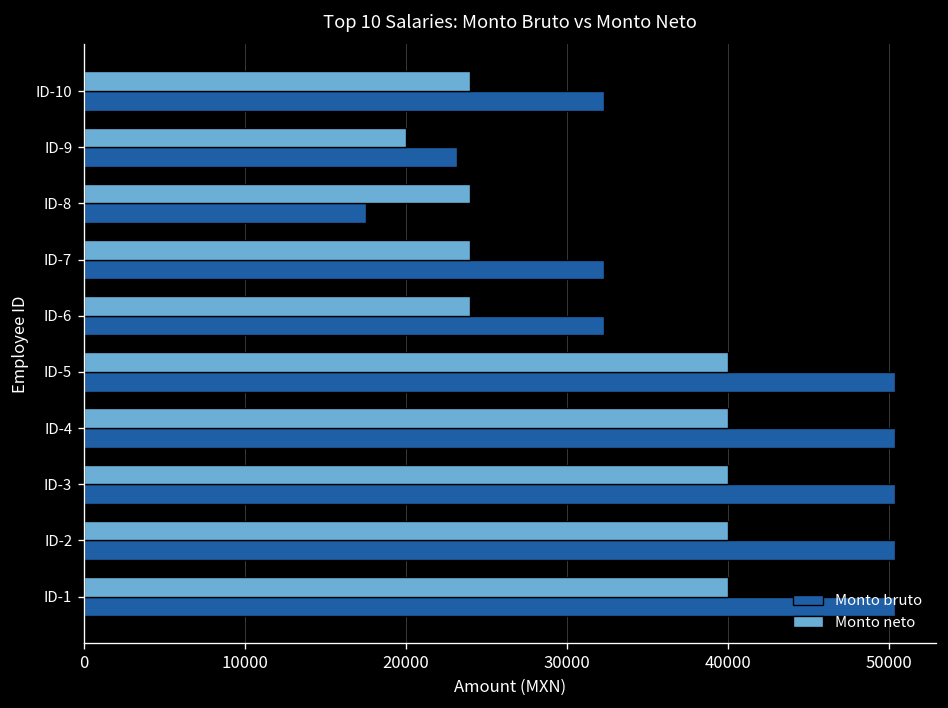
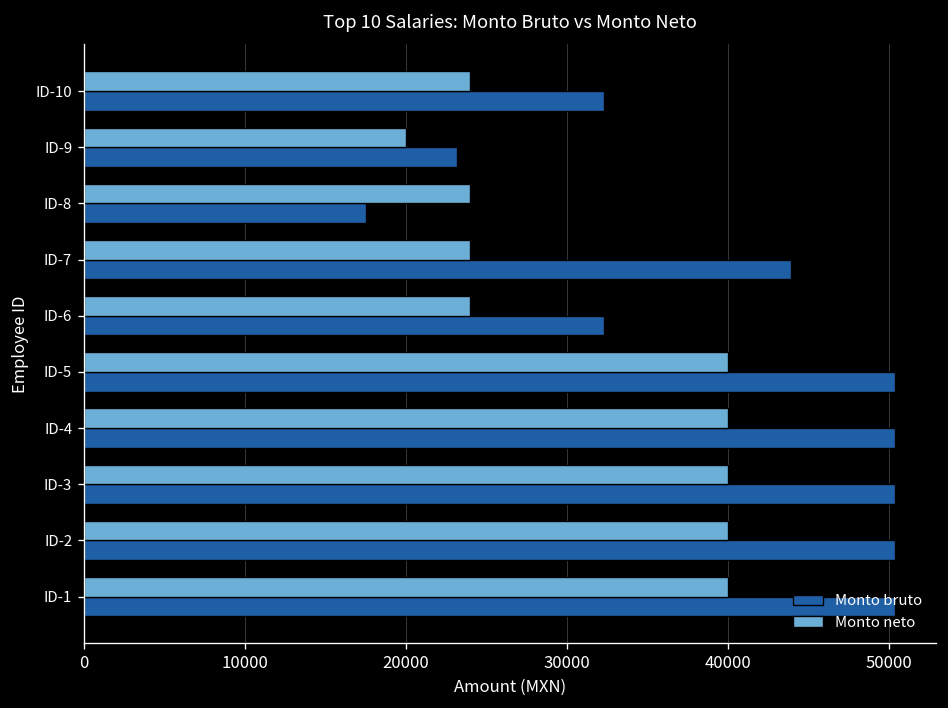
Monto bruto, ID-7: 32300 -> 43900
